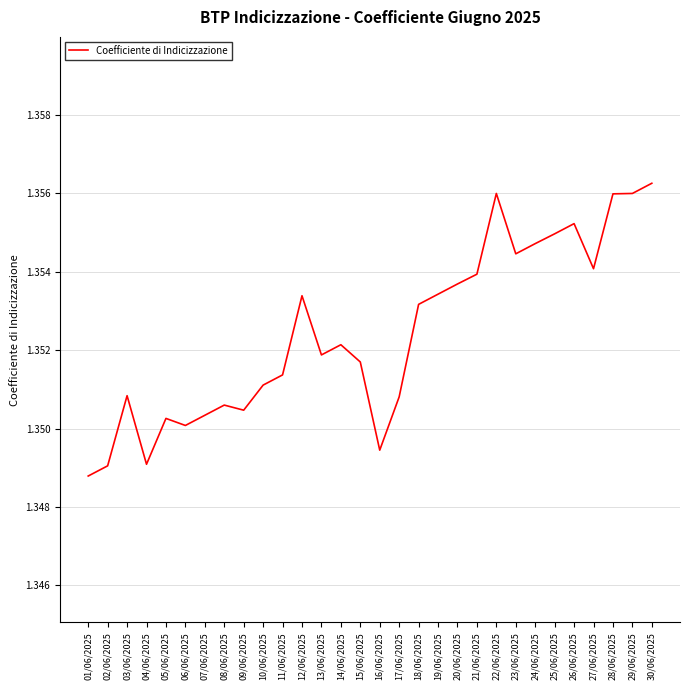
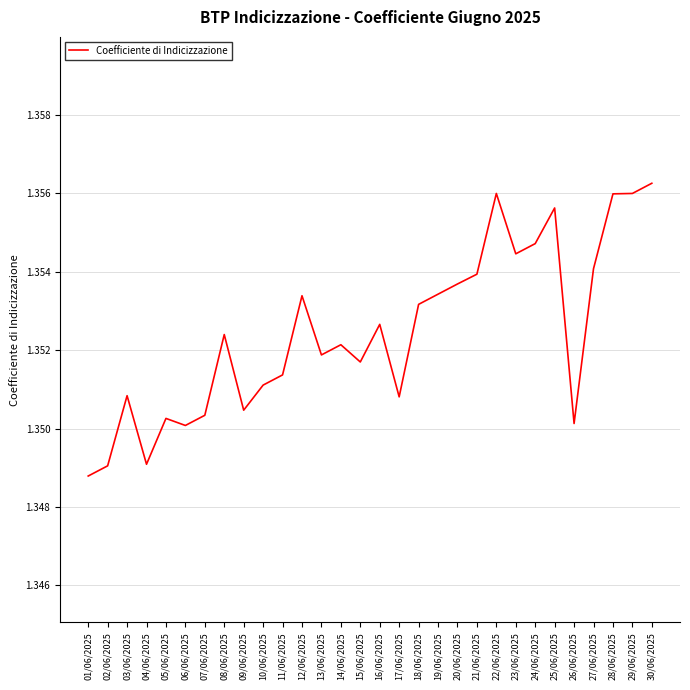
08/06/2025: 1.3506 -> 1.3524
16/06/2025: 1.3495 -> 1.3527
25/06/2025: 1.3550 -> 1.3556
26/06/2025: 1.3552 -> 1.3501
